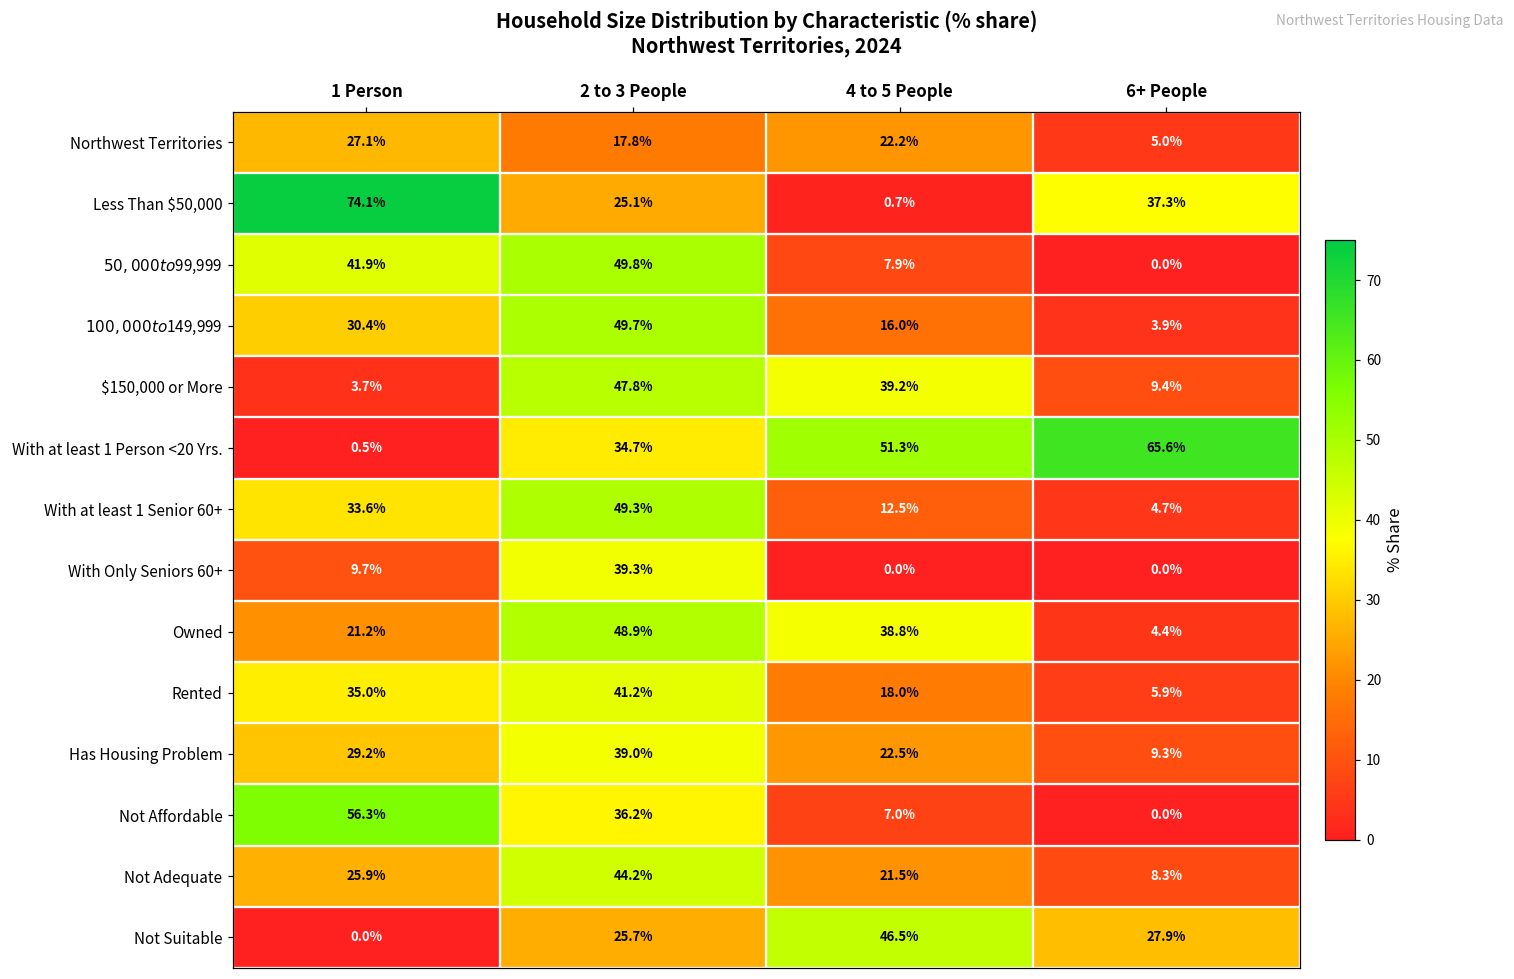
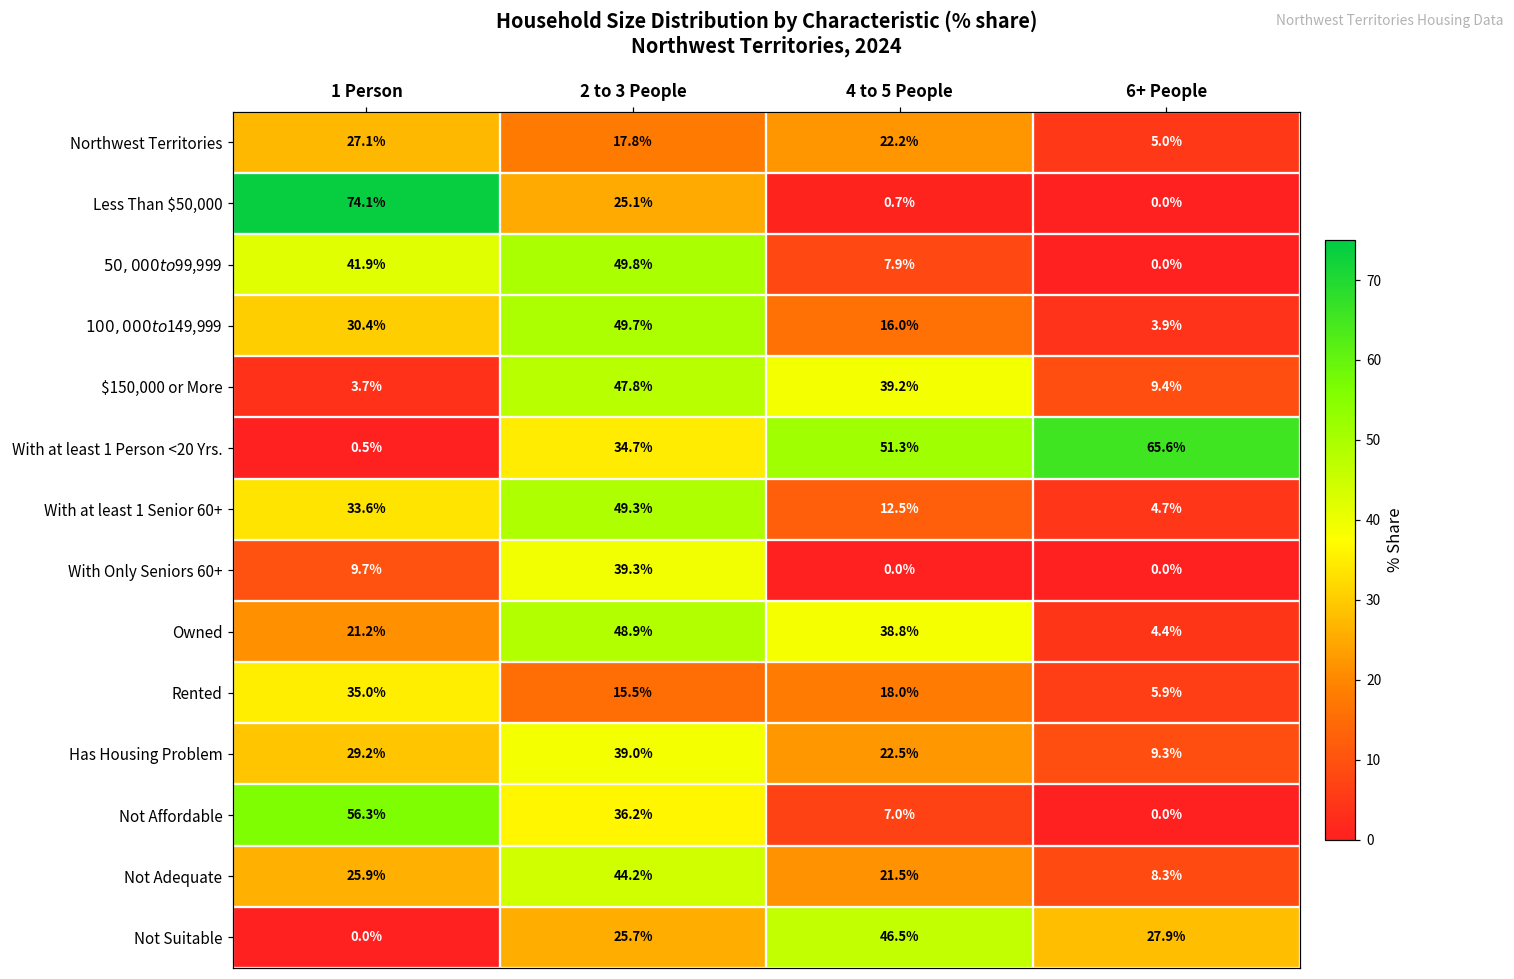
Less Than $50,000, 6+ People: 37.3% -> 0.0%
Rented, 2 to 3 People: 41.2% -> 15.5%
